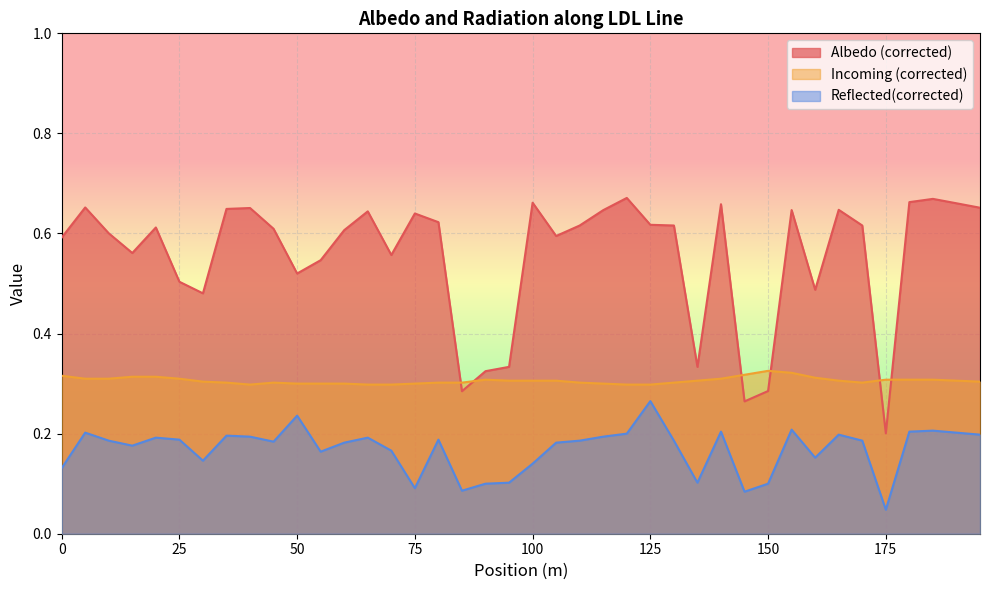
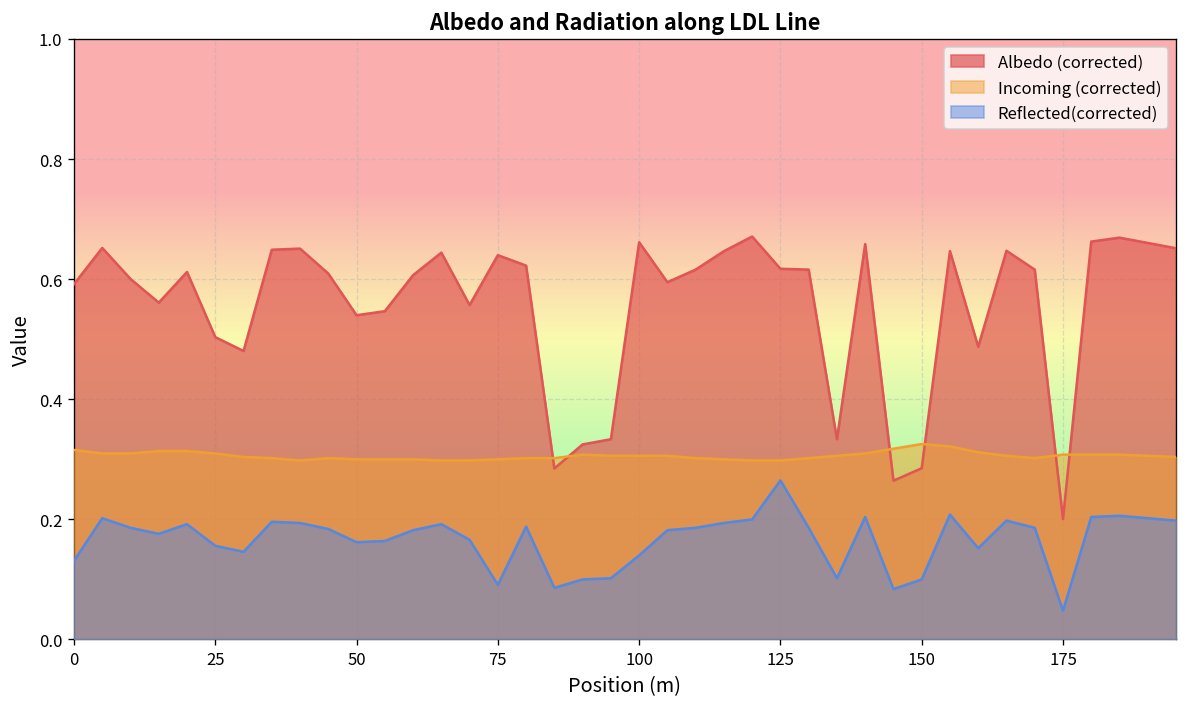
Reflected(corrected), 25: 0.19 -> 0.16
Albedo (corrected), 50: 0.52 -> 0.54
Reflected(corrected), 50: 0.24 -> 0.16
